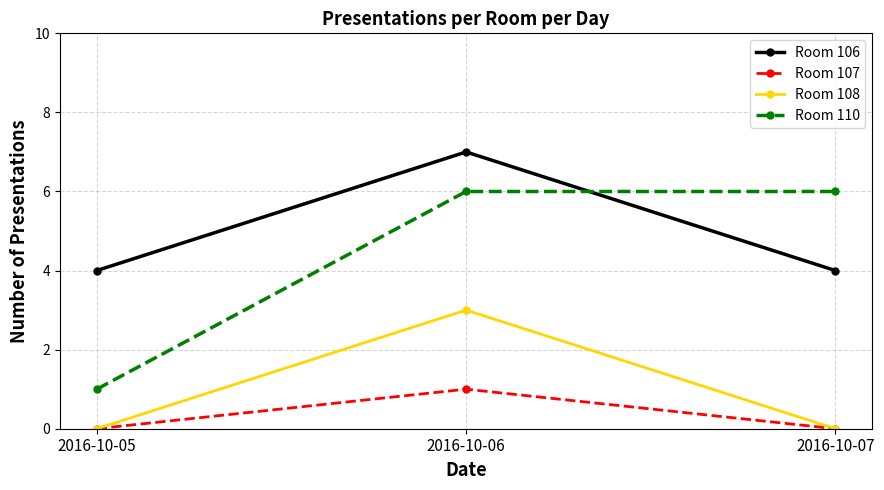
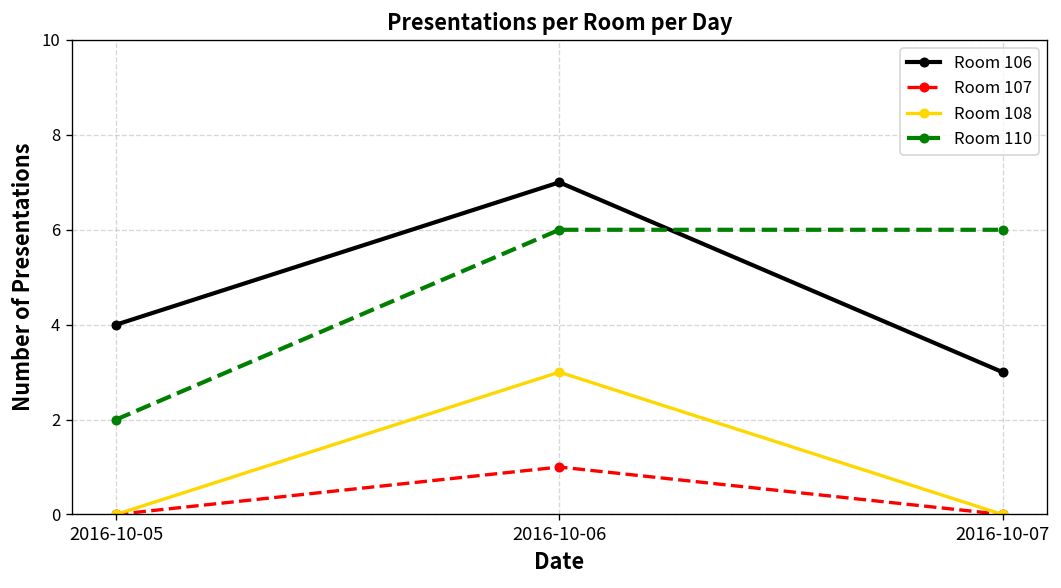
Room 110, 2016-10-05: 1 -> 2
Room 106, 2016-10-07: 4 -> 3
